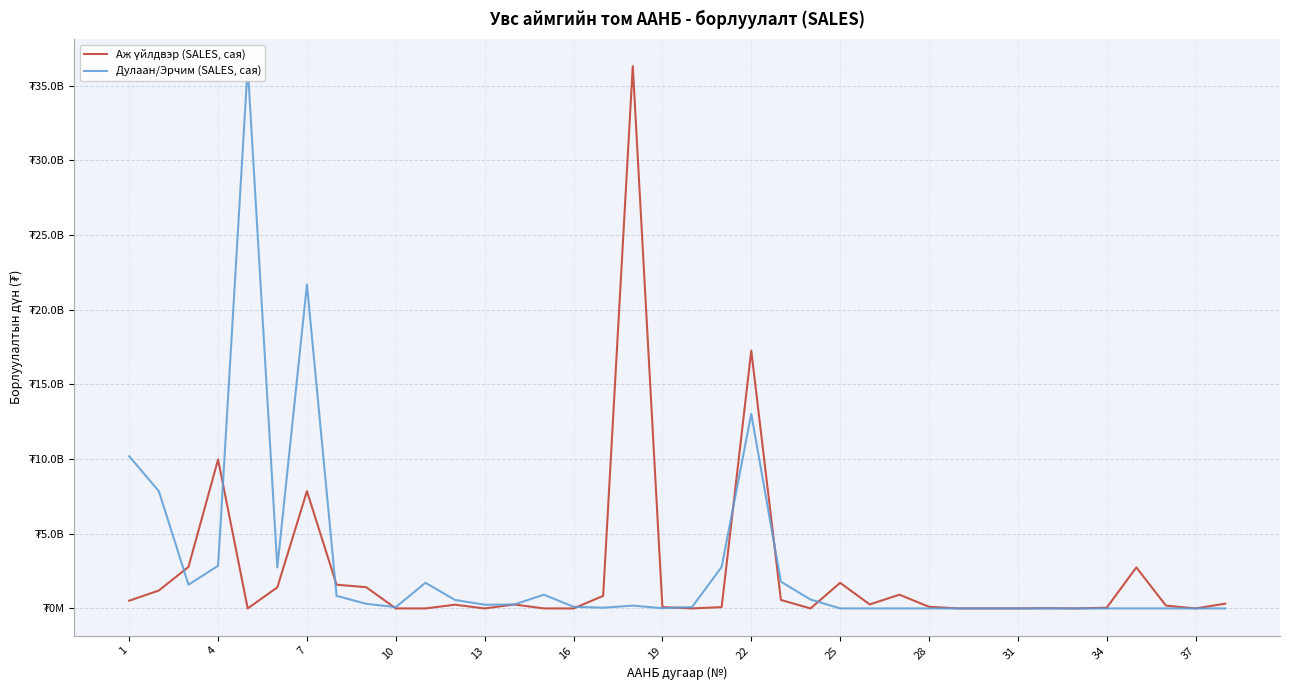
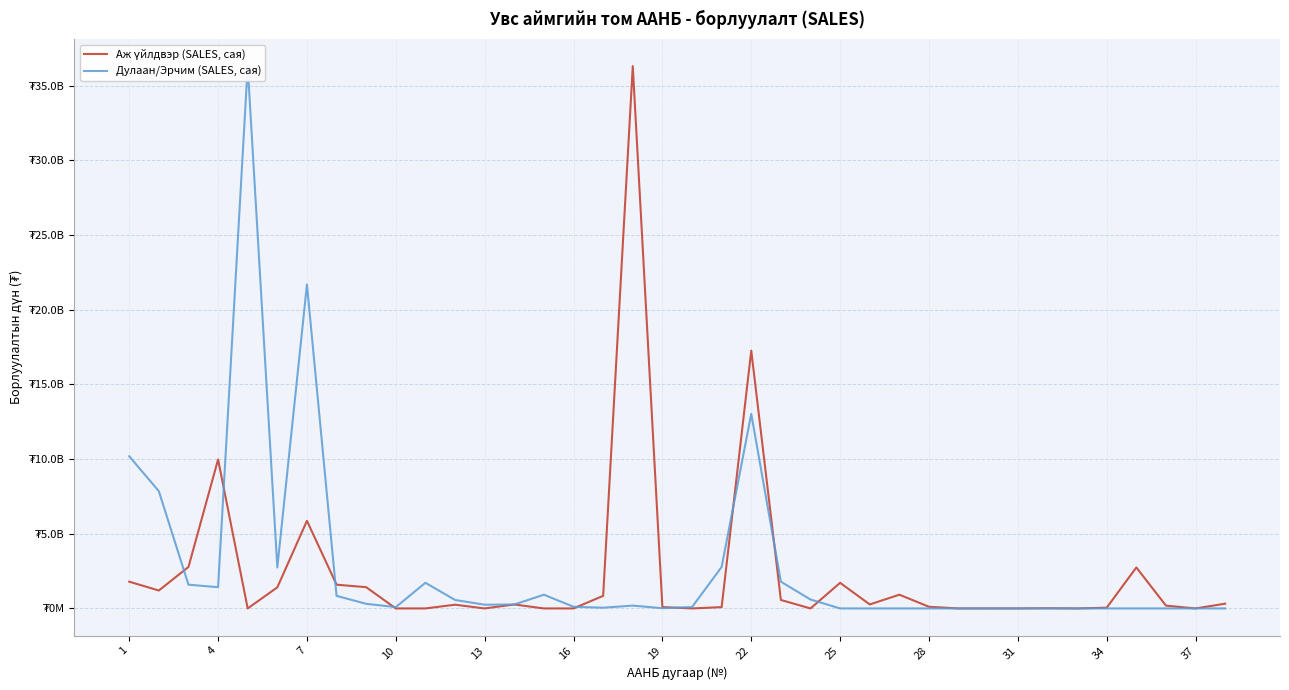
Аж үйлдвэр (SALES, сая), 1: ₮500000000 -> ₮1800000000
Дулаан/Эрчим (SALES, сая), 4: ₮2900000000 -> ₮1400000000
Аж үйлдвэр (SALES, сая), 7: ₮7900000000 -> ₮5900000000
